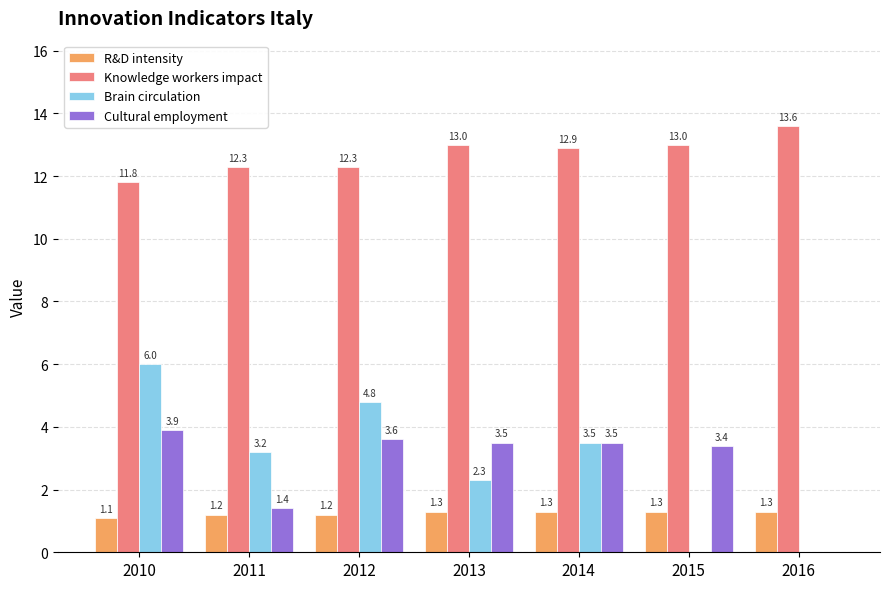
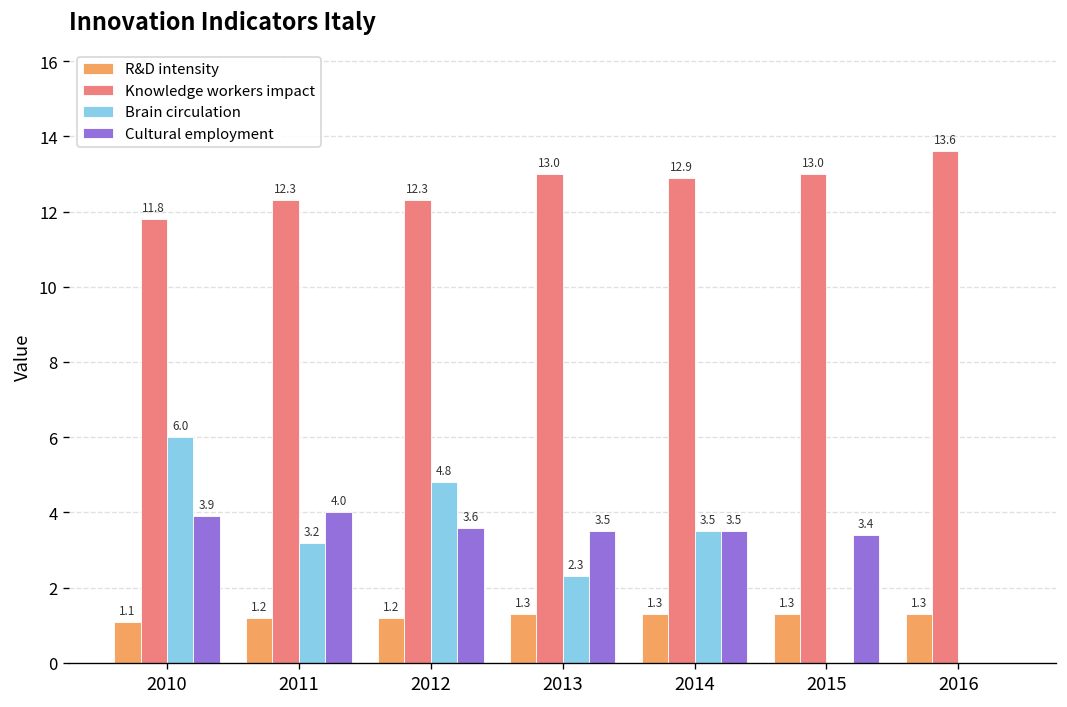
Cultural employment, 2011: 1.4 -> 4.0
